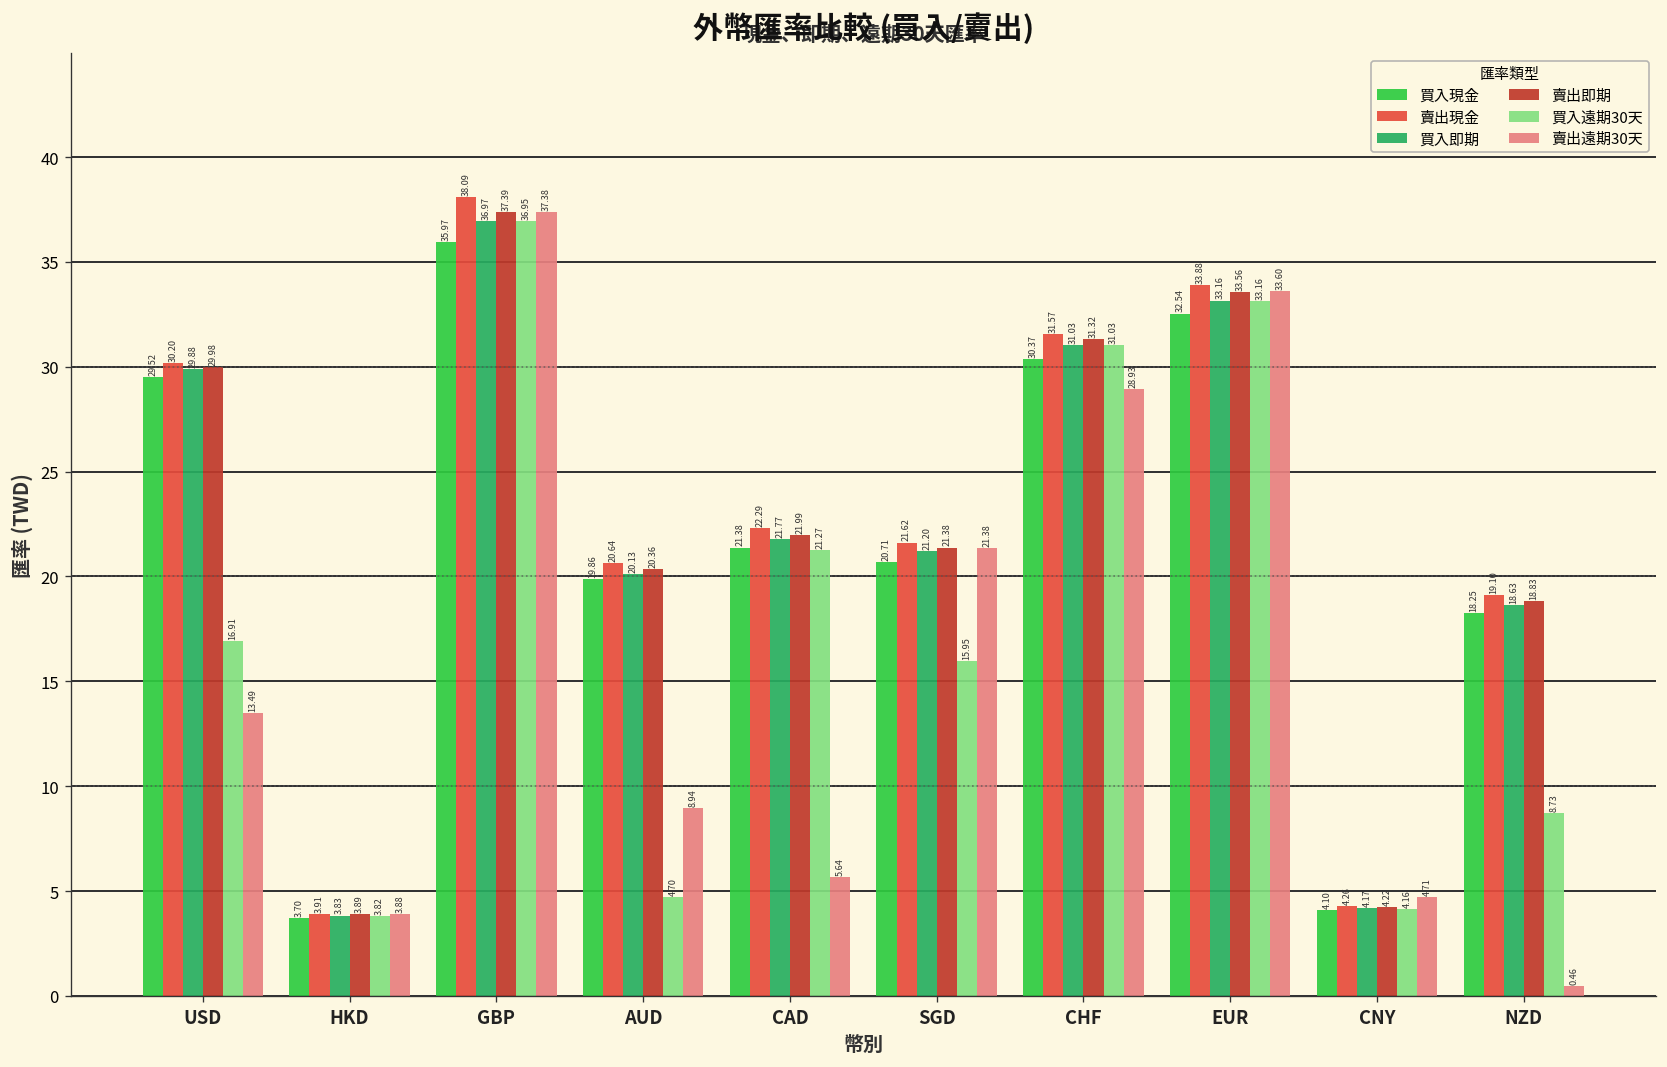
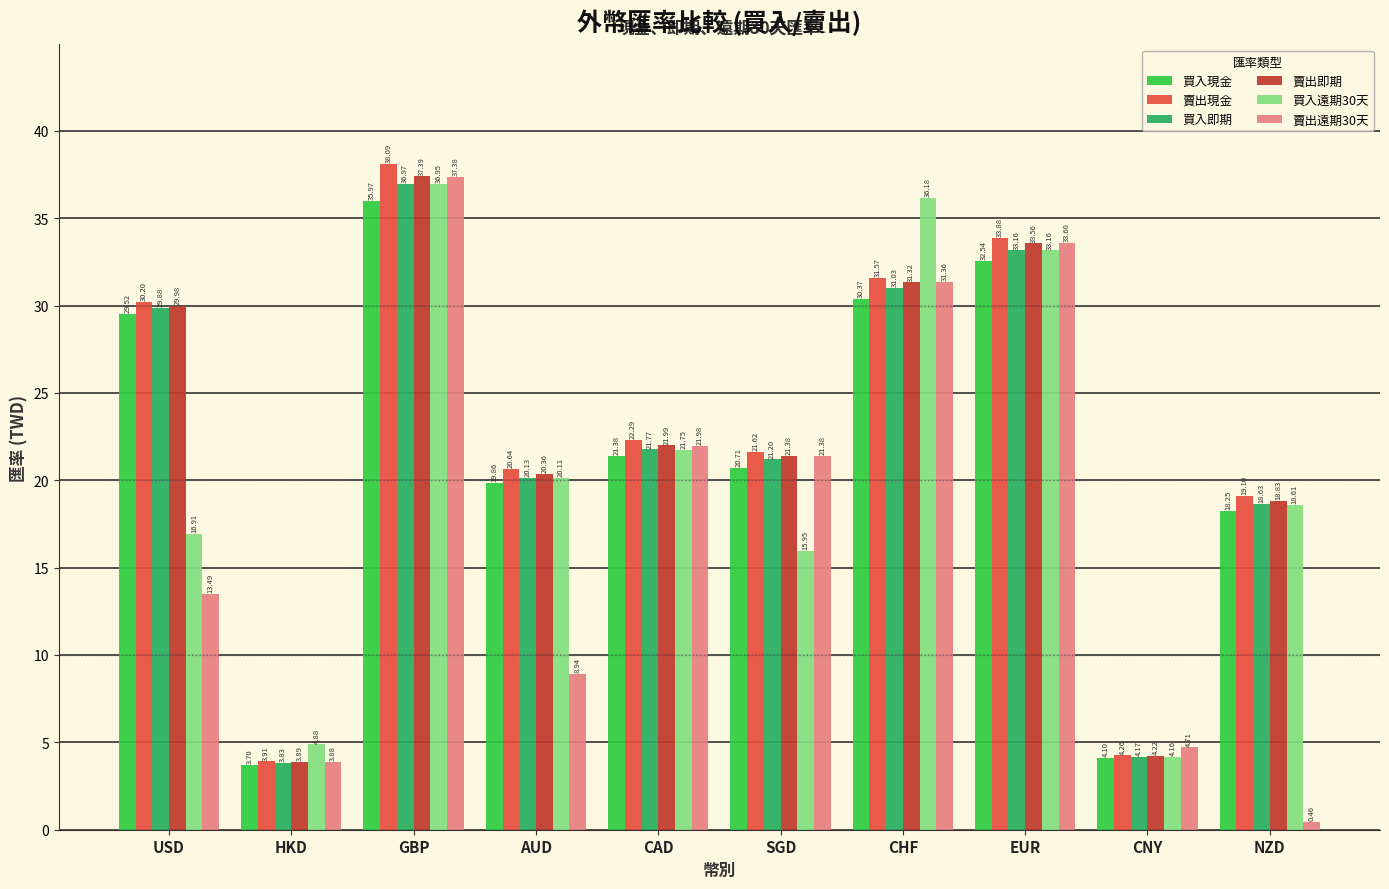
買入遠期30天, HKD: 3.82 -> 4.88
買入遠期30天, AUD: 4.70 -> 20.11
買入遠期30天, CAD: 21.27 -> 21.75
賣出遠期30天, CAD: 5.64 -> 21.98
買入遠期30天, CHF: 31.03 -> 36.18
賣出遠期30天, CHF: 28.93 -> 31.36
買入遠期30天, NZD: 8.73 -> 18.61
